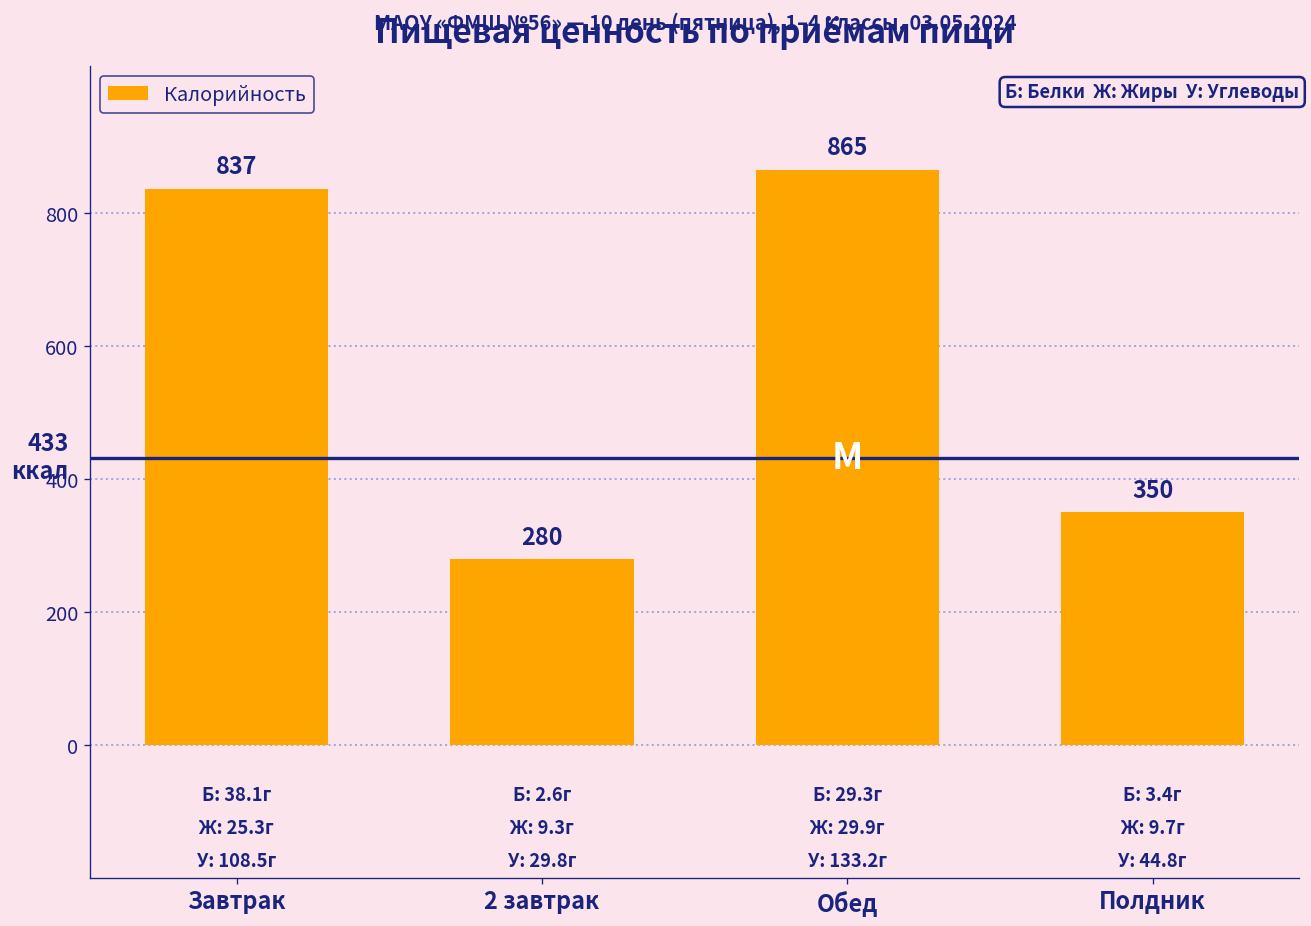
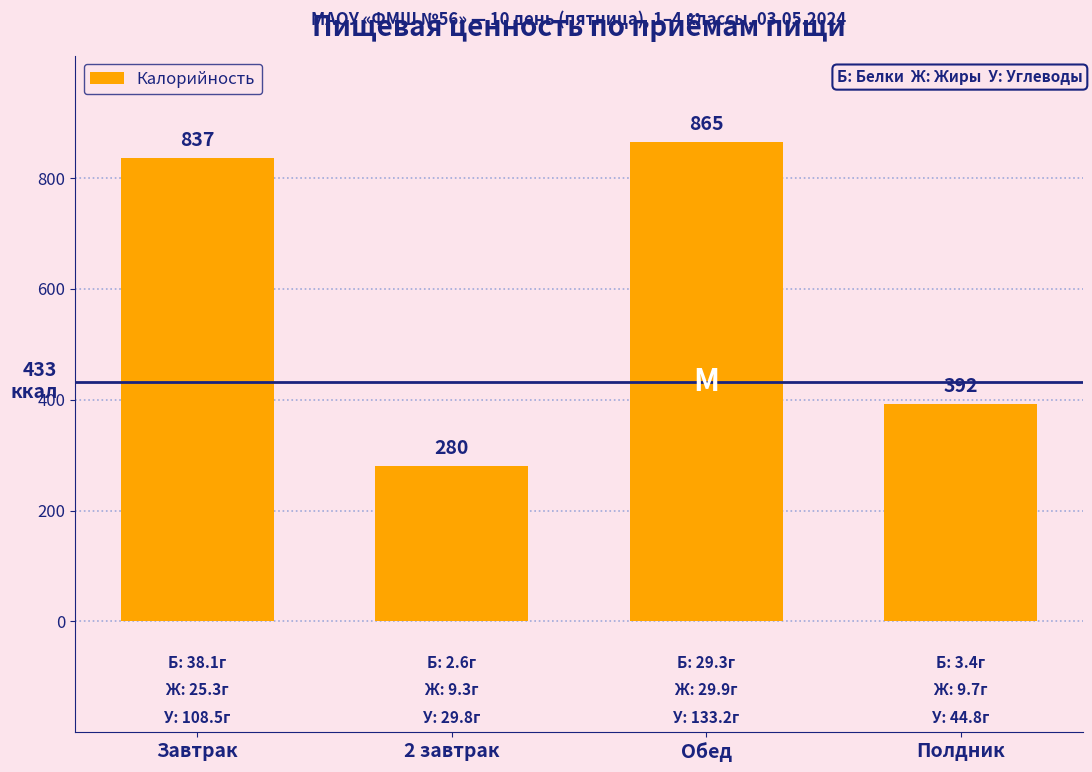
Полдник: 350 -> 392
